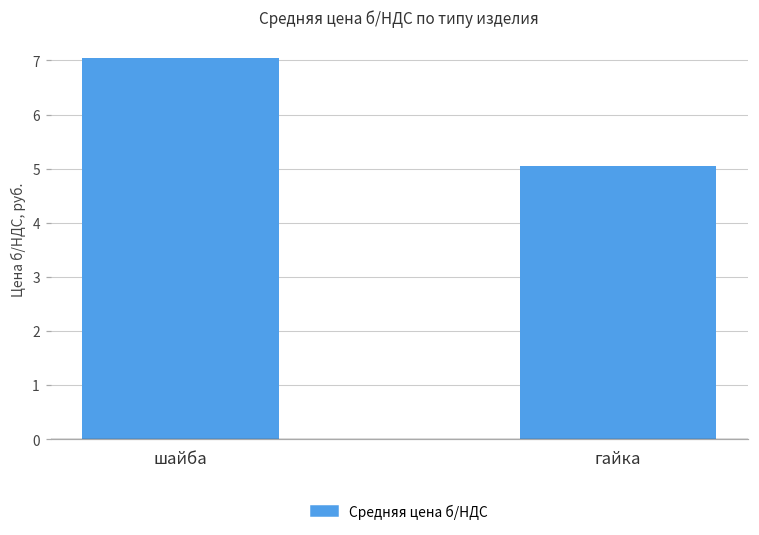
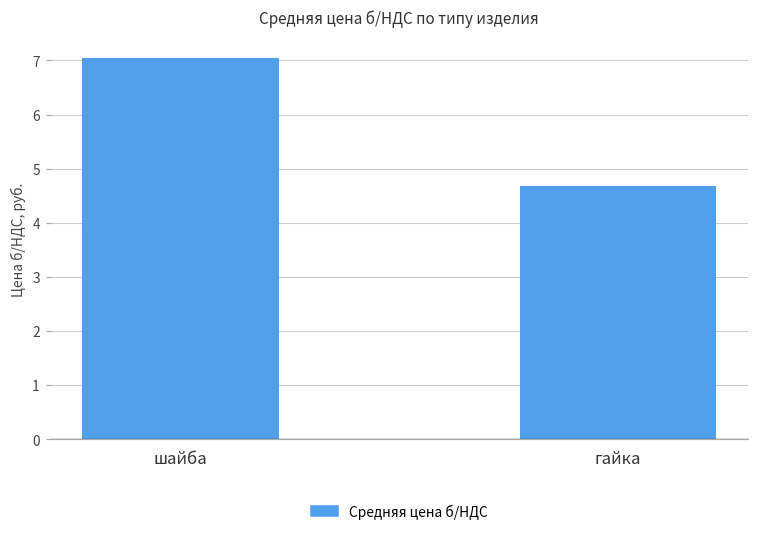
гайка: 5.1 -> 4.7
